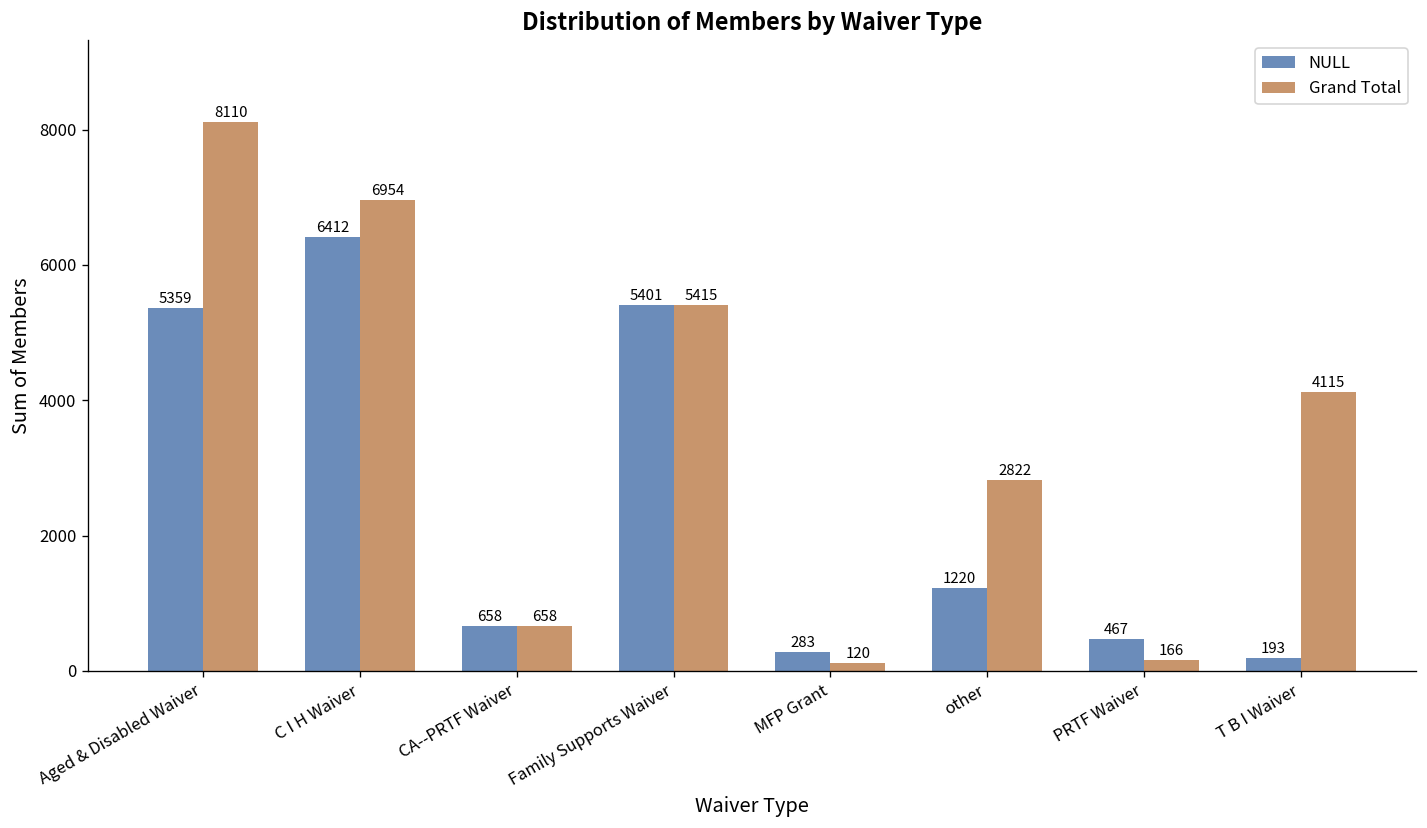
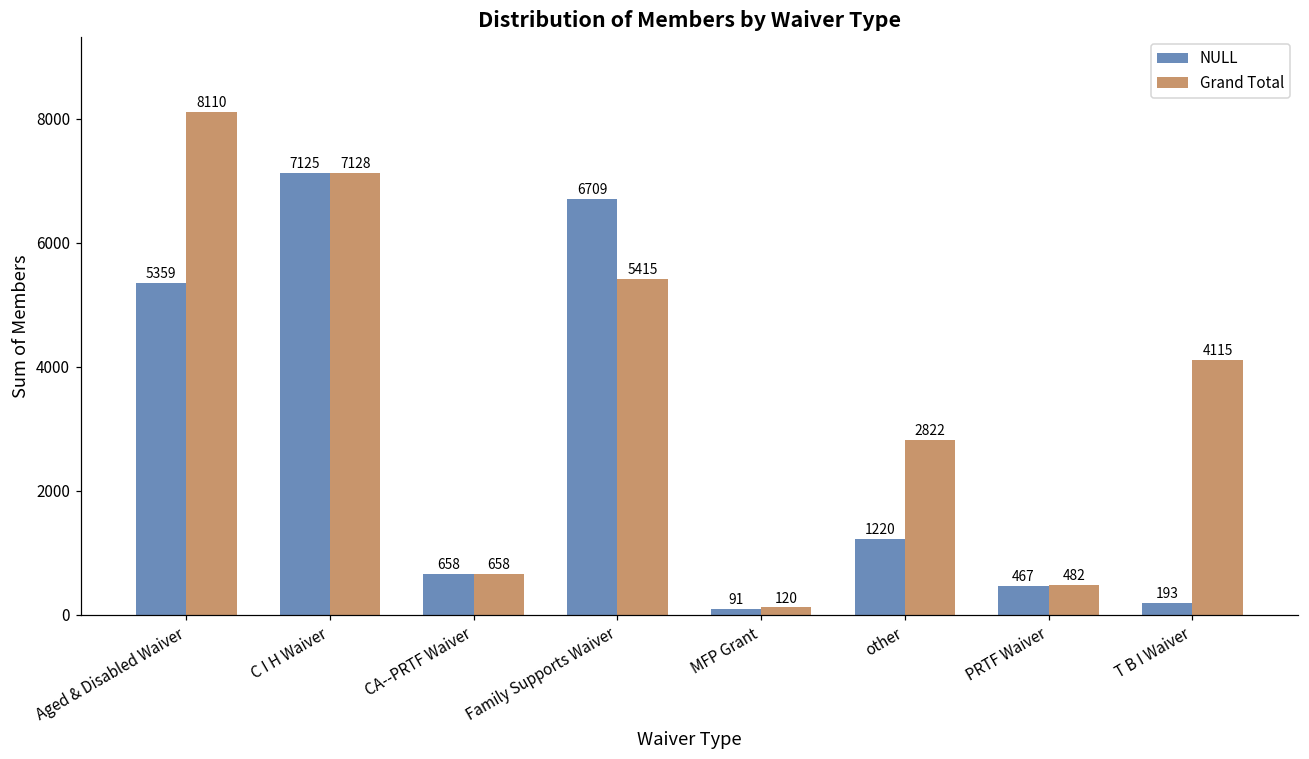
NULL, C I H Waiver: 6412 -> 7125
Grand Total, C I H Waiver: 6954 -> 7128
NULL, Family Supports Waiver: 5401 -> 6709
NULL, MFP Grant: 283 -> 91
Grand Total, PRTF Waiver: 166 -> 482
